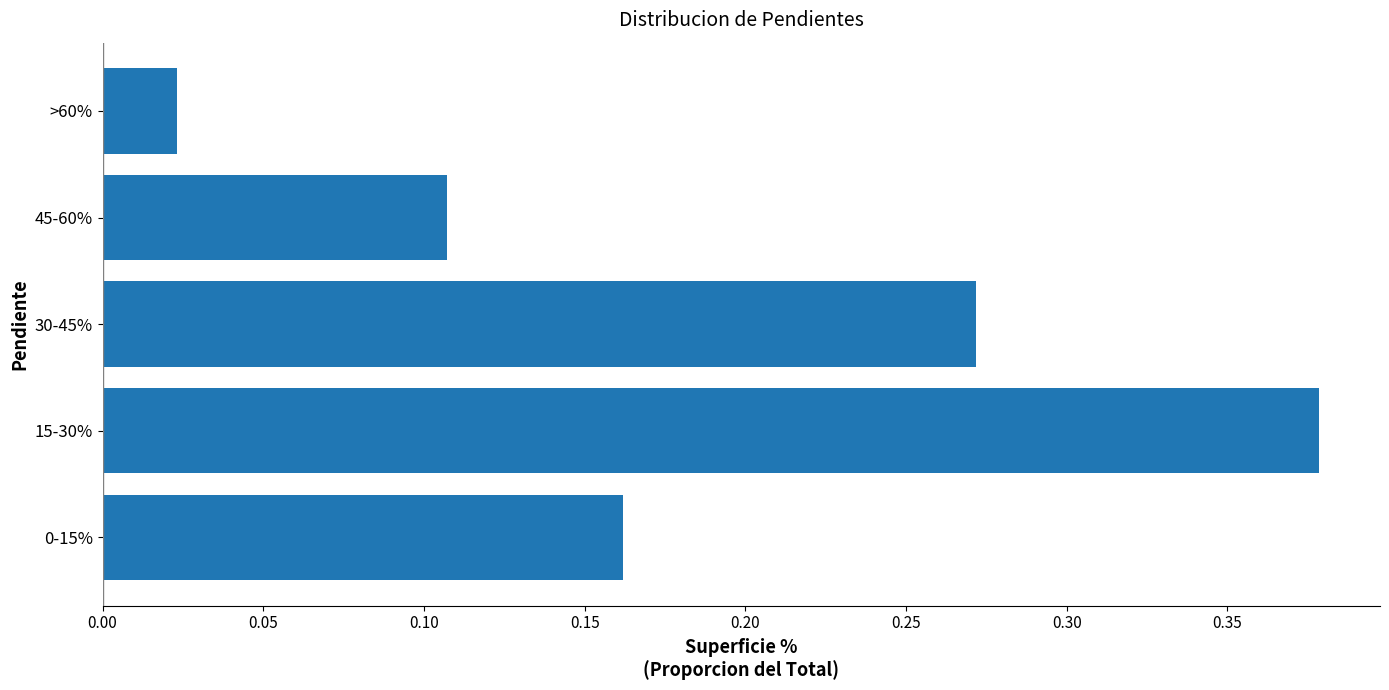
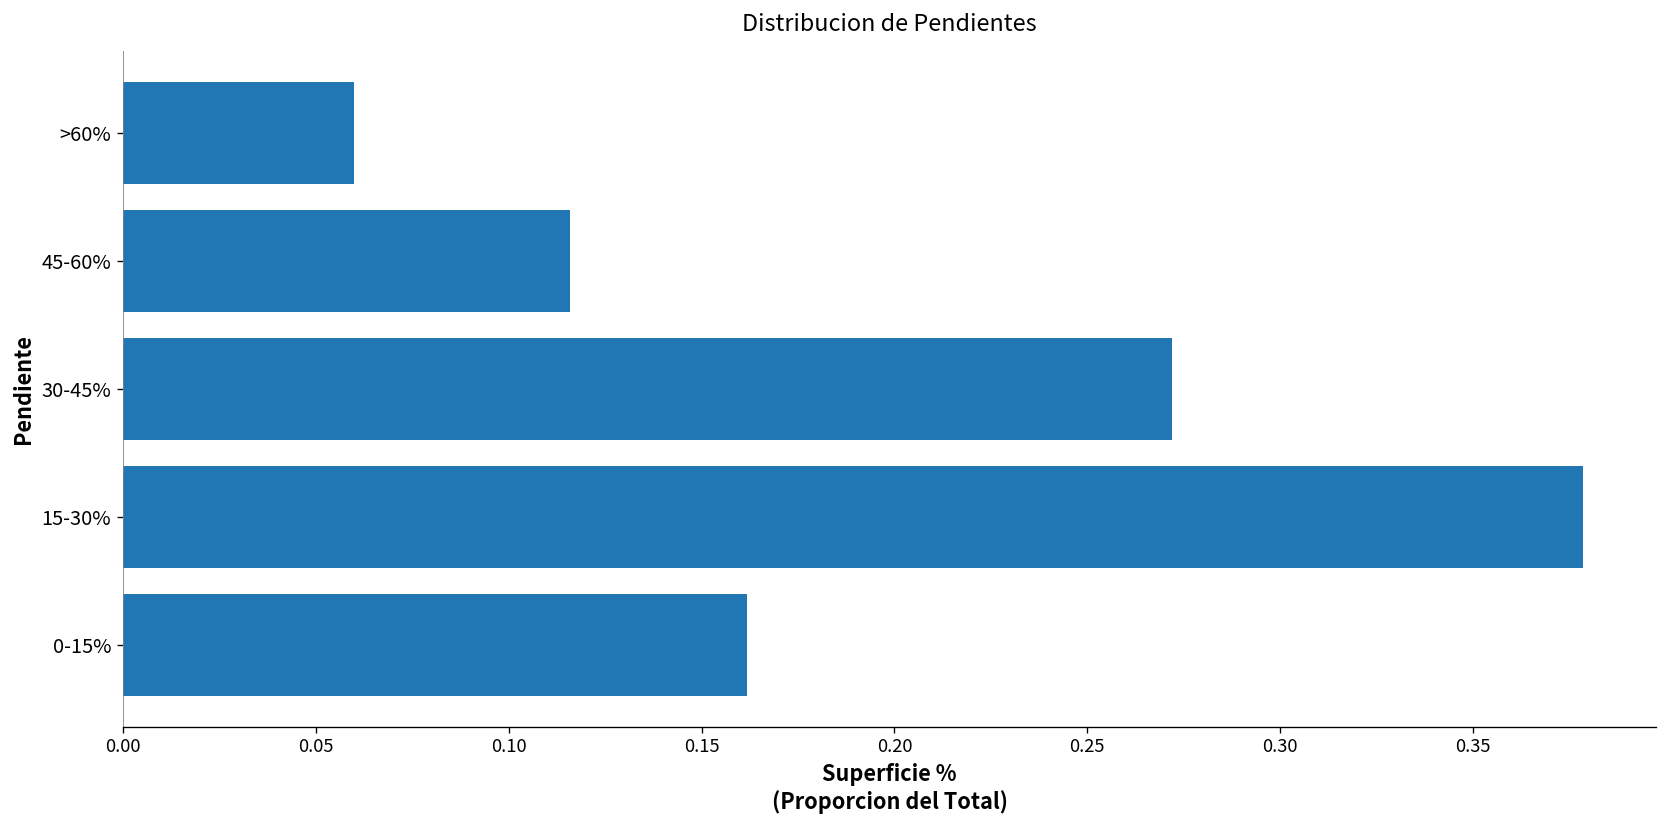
>60%: 0.023 -> 0.060
45-60%: 0.107 -> 0.116
